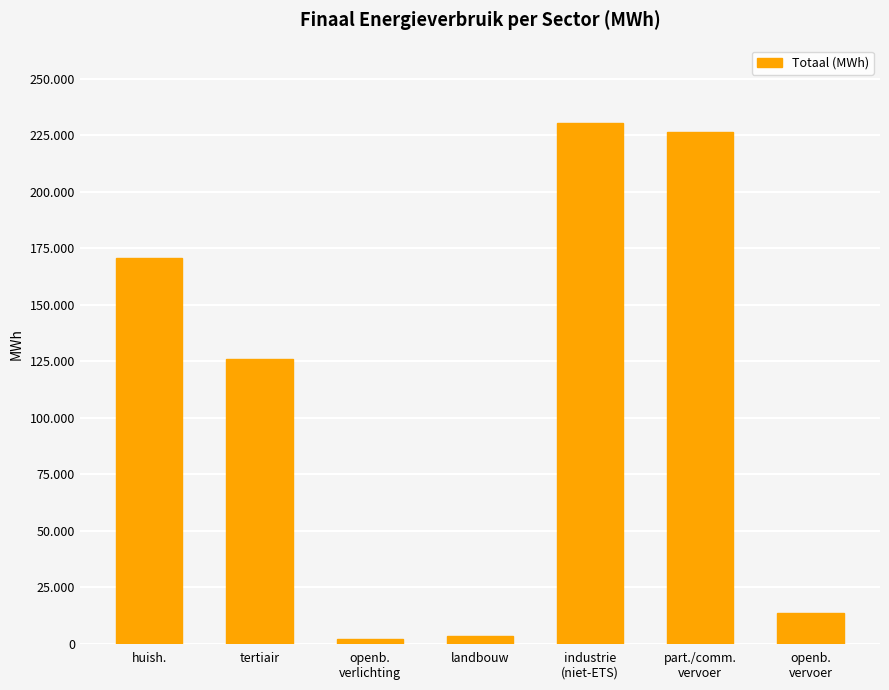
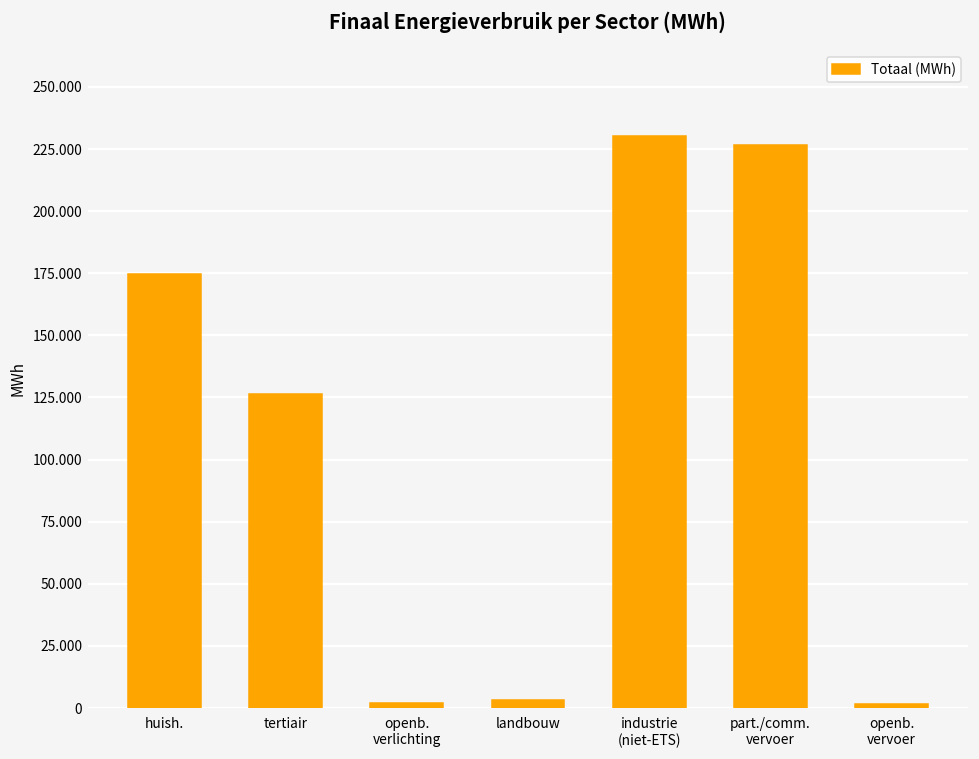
huish.: 171 -> 175
openb. vervoer: 14 -> 2
